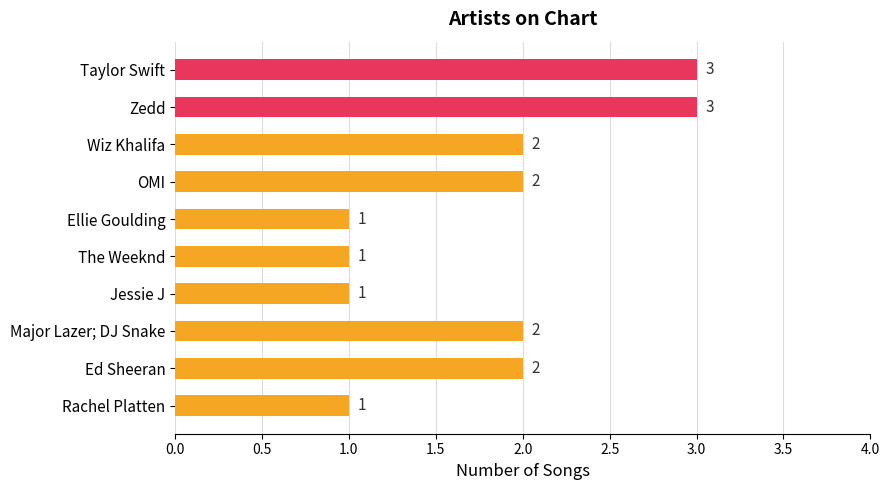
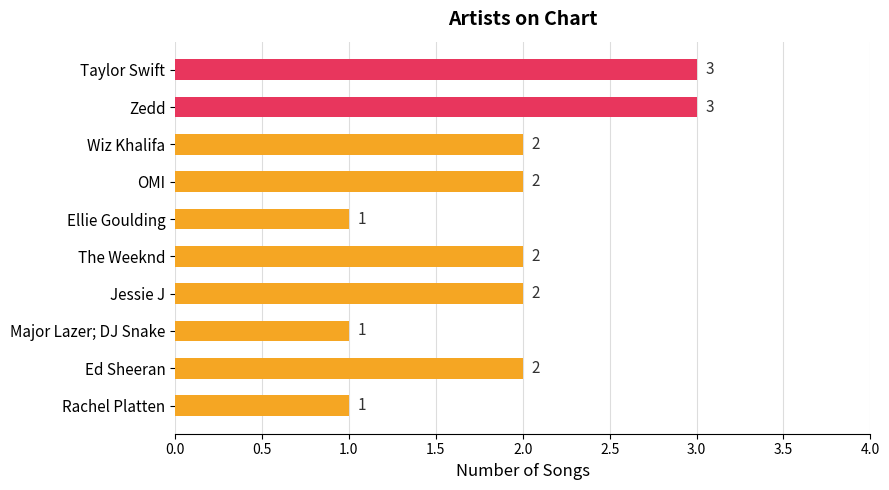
The Weeknd: 1 -> 2
Jessie J: 1 -> 2
Major Lazer; DJ Snake: 2 -> 1
